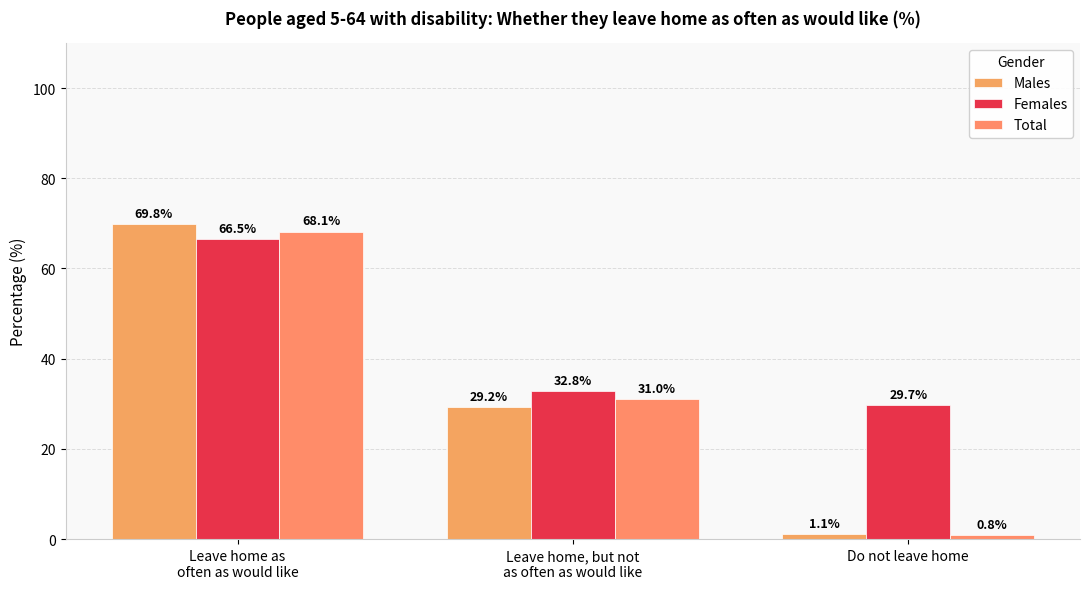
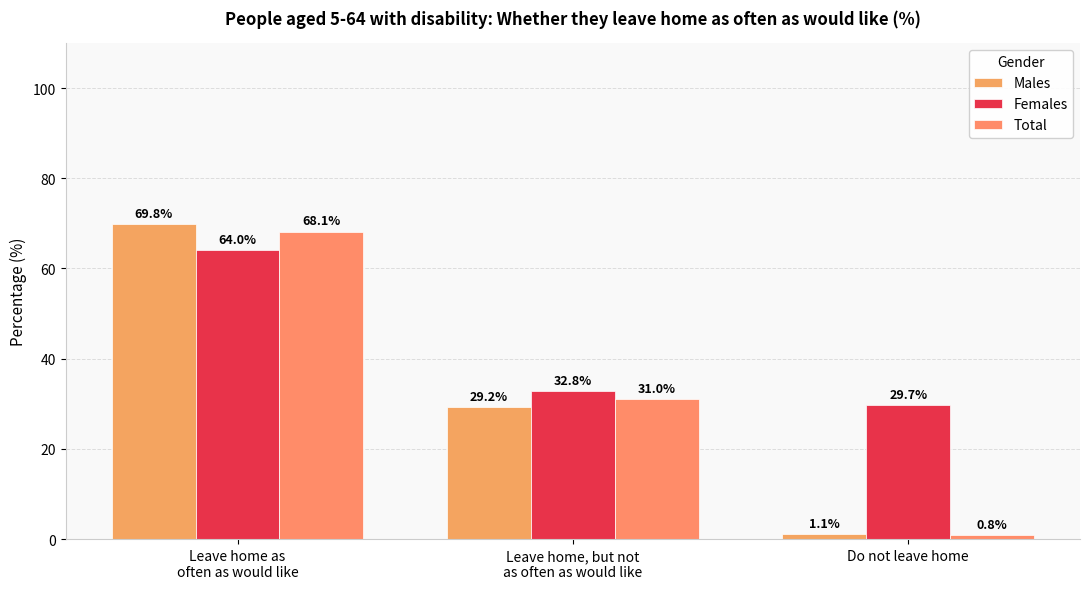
Females, Leave home as often as would like: 66.5% -> 64.0%
